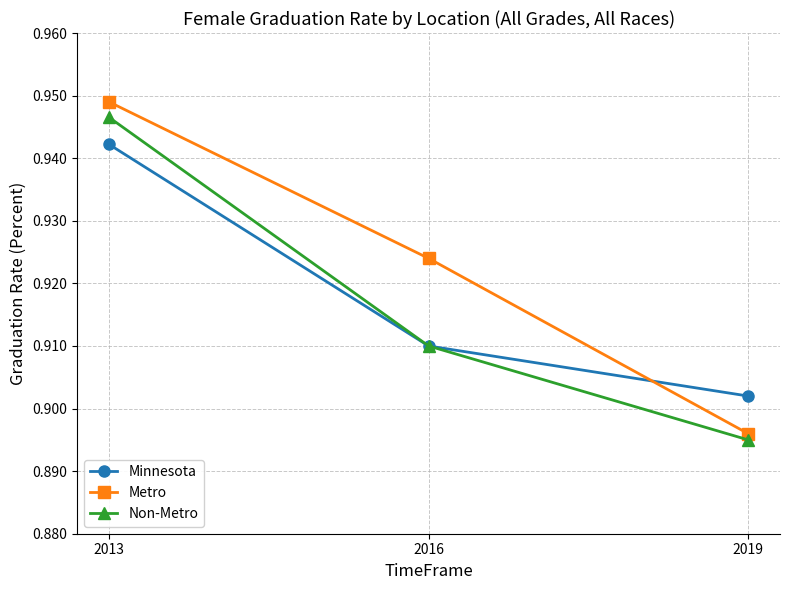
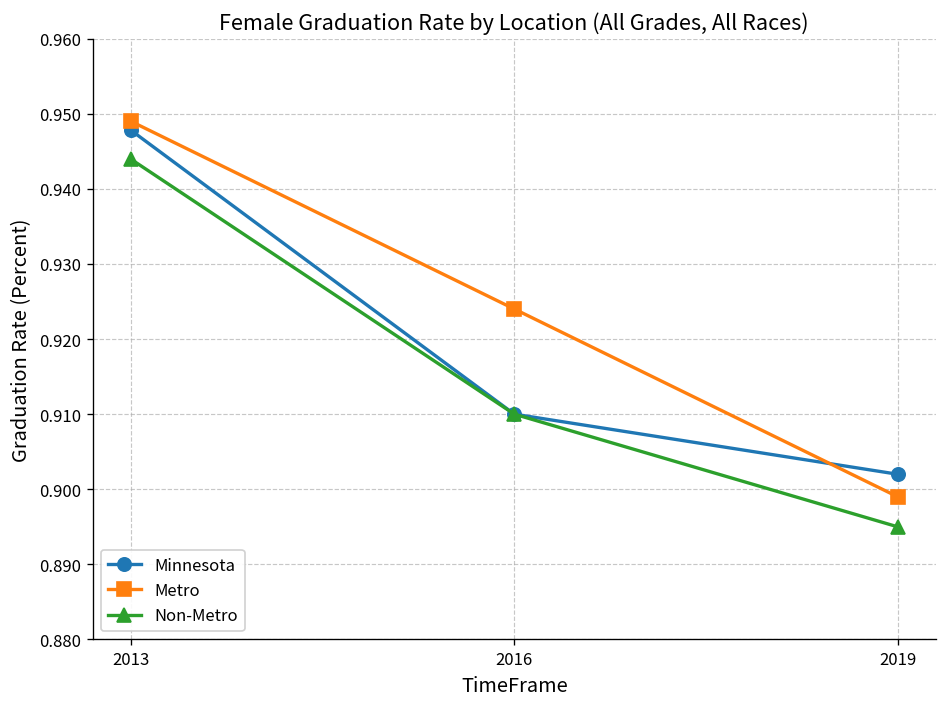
Minnesota, 2013: 0.942 -> 0.948
Non-Metro, 2013: 0.947 -> 0.944
Metro, 2019: 0.896 -> 0.899
